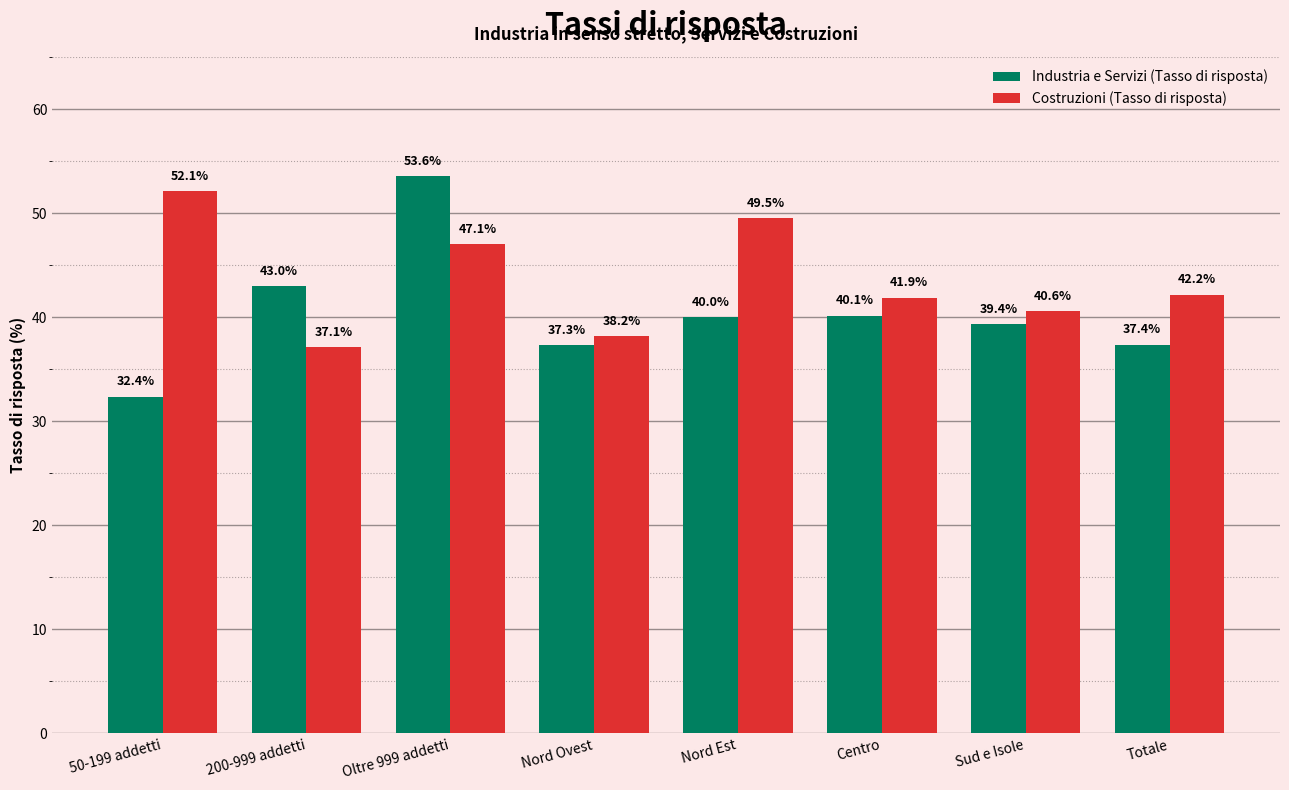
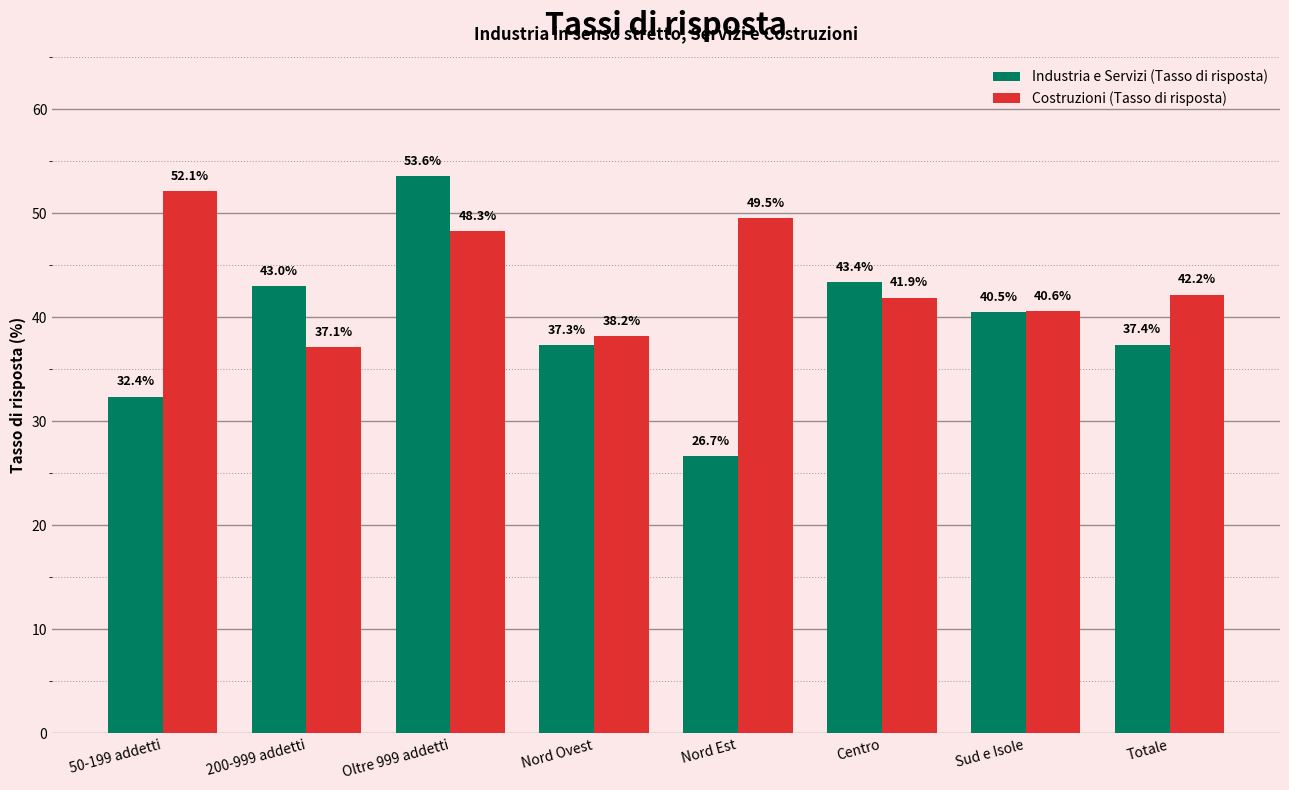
Costruzioni (Tasso di risposta), Oltre 999 addetti: 47.1% -> 48.3%
Industria e Servizi (Tasso di risposta), Nord Est: 40.0% -> 26.7%
Industria e Servizi (Tasso di risposta), Centro: 40.1% -> 43.4%
Industria e Servizi (Tasso di risposta), Sud e Isole: 39.4% -> 40.5%
